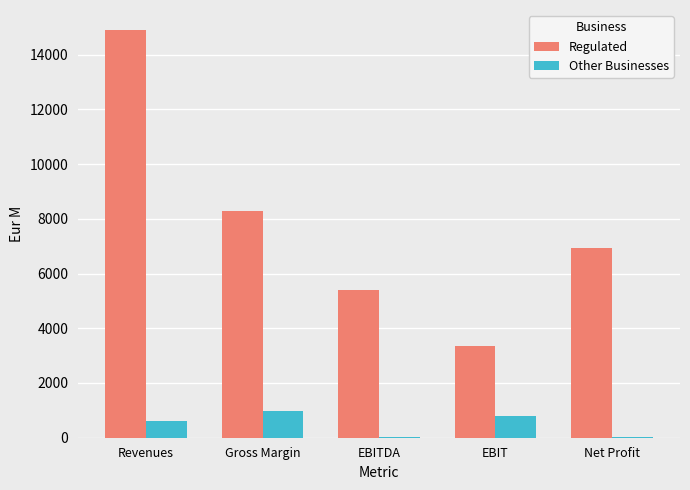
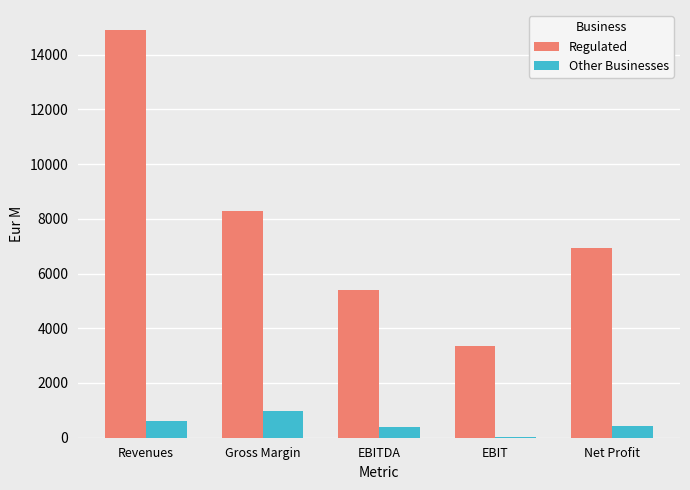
Other Businesses, EBITDA: 0 -> 400
Other Businesses, EBIT: 800 -> 0
Other Businesses, Net Profit: 0 -> 400
